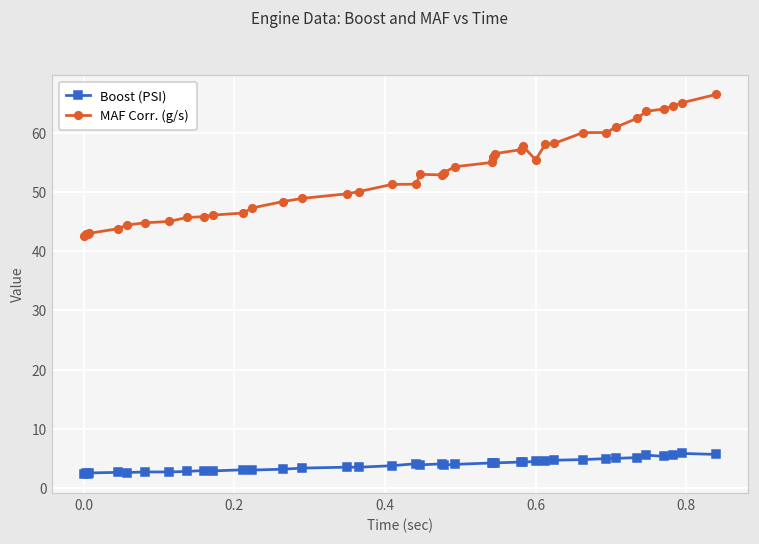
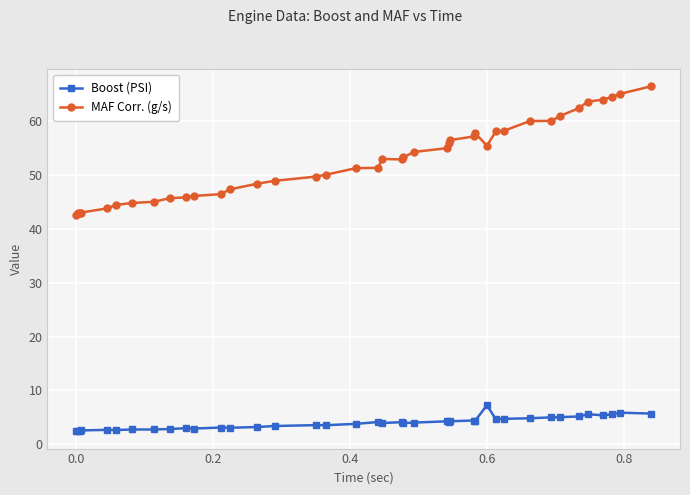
Boost (PSI), 0.6: 5 -> 7
